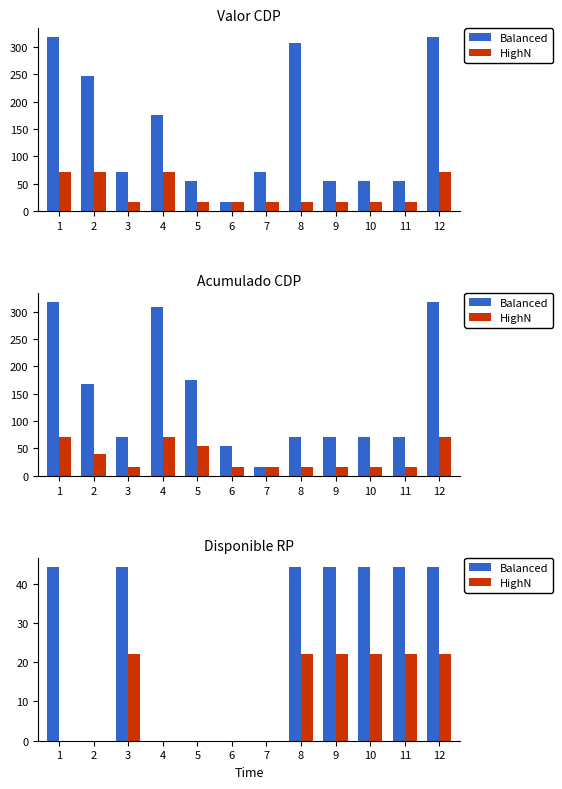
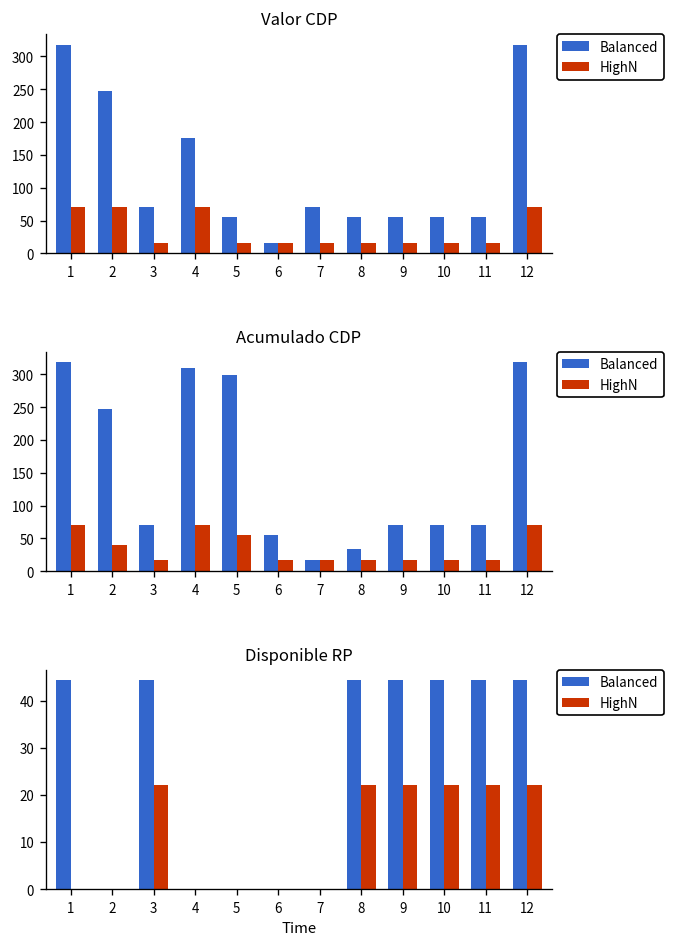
Valor CDP, Balanced, 8: 310 -> 60
Acumulado CDP, Balanced, 2: 170 -> 250
Acumulado CDP, Balanced, 5: 180 -> 300
Acumulado CDP, Balanced, 8: 70 -> 30
